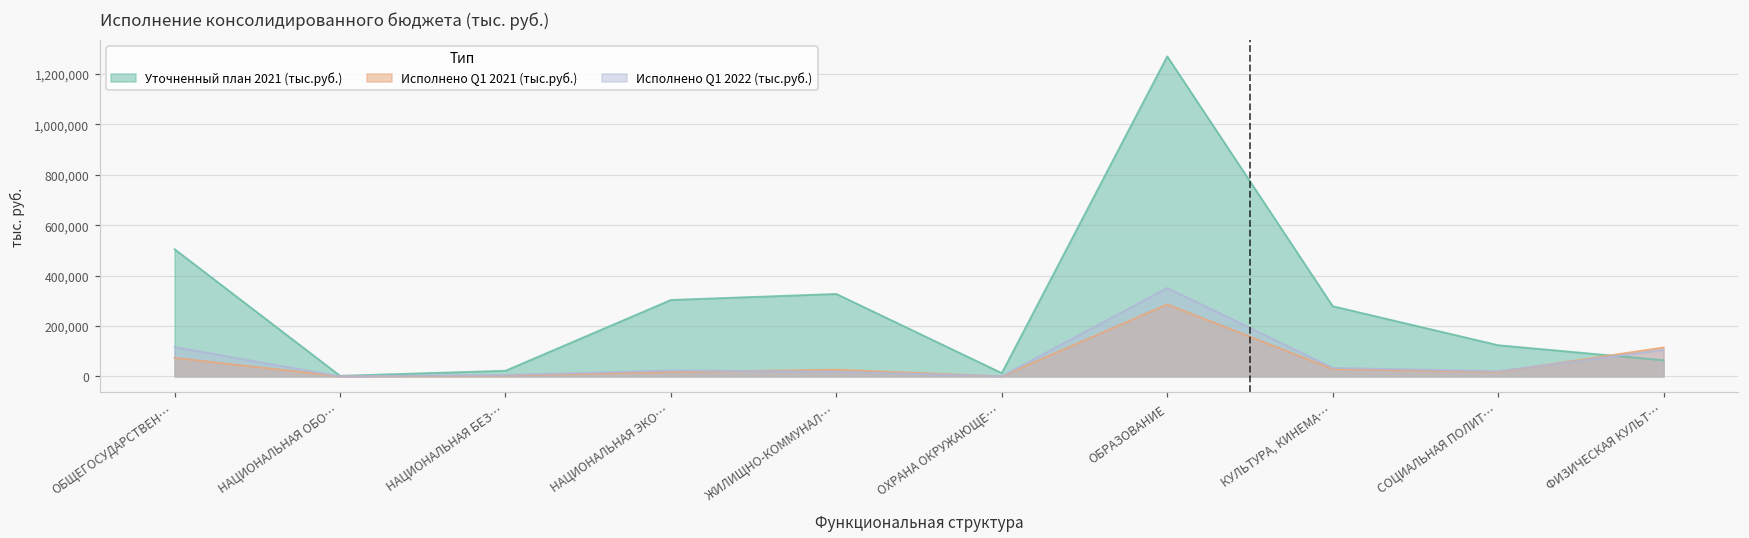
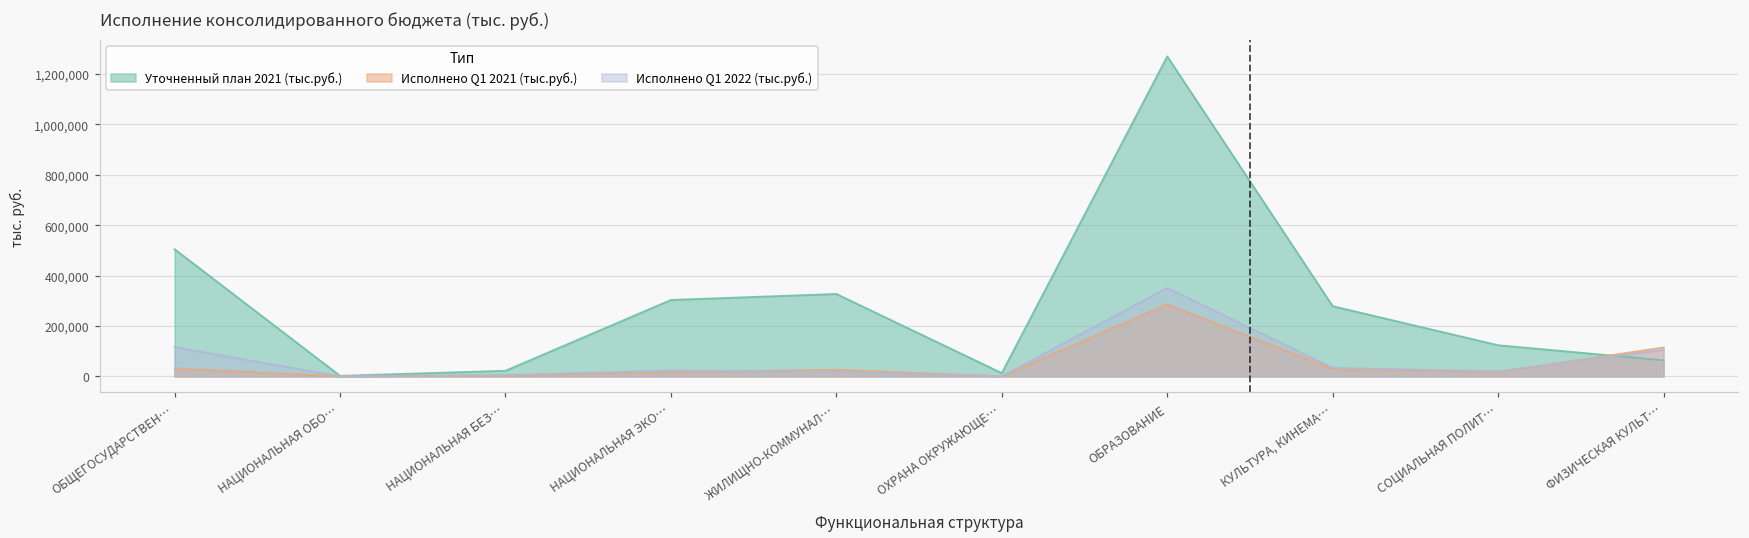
Исполнено Q1 2021 (тыс.руб.), ОБЩЕГОСУДАРСТВЕН…: 70,000 -> 30,000
